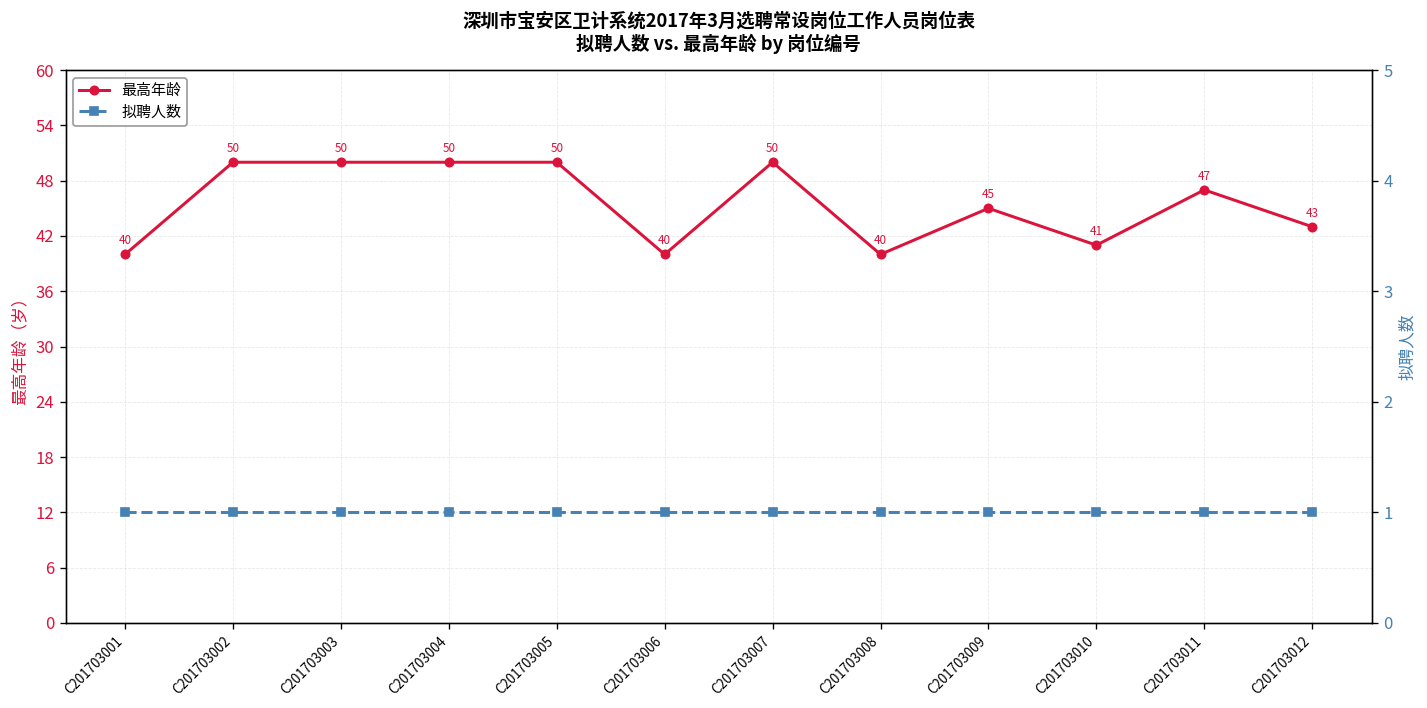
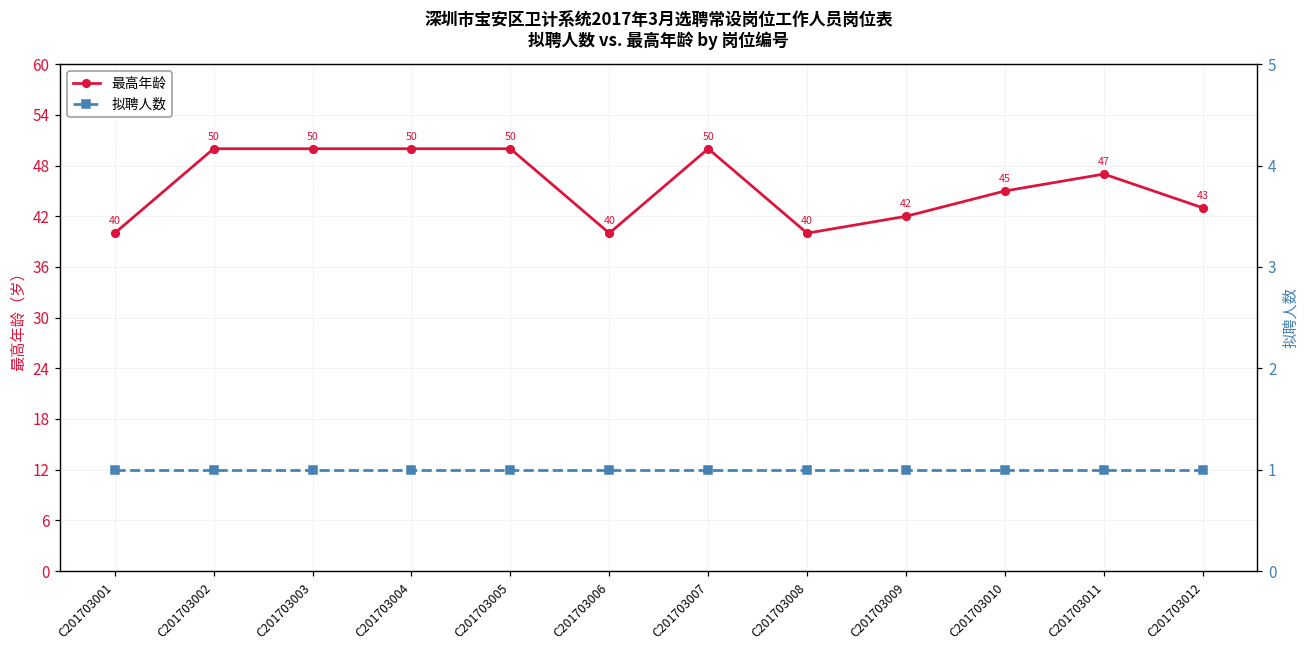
最高年龄, C201703009: 45 -> 42
最高年龄, C201703010: 41 -> 45
